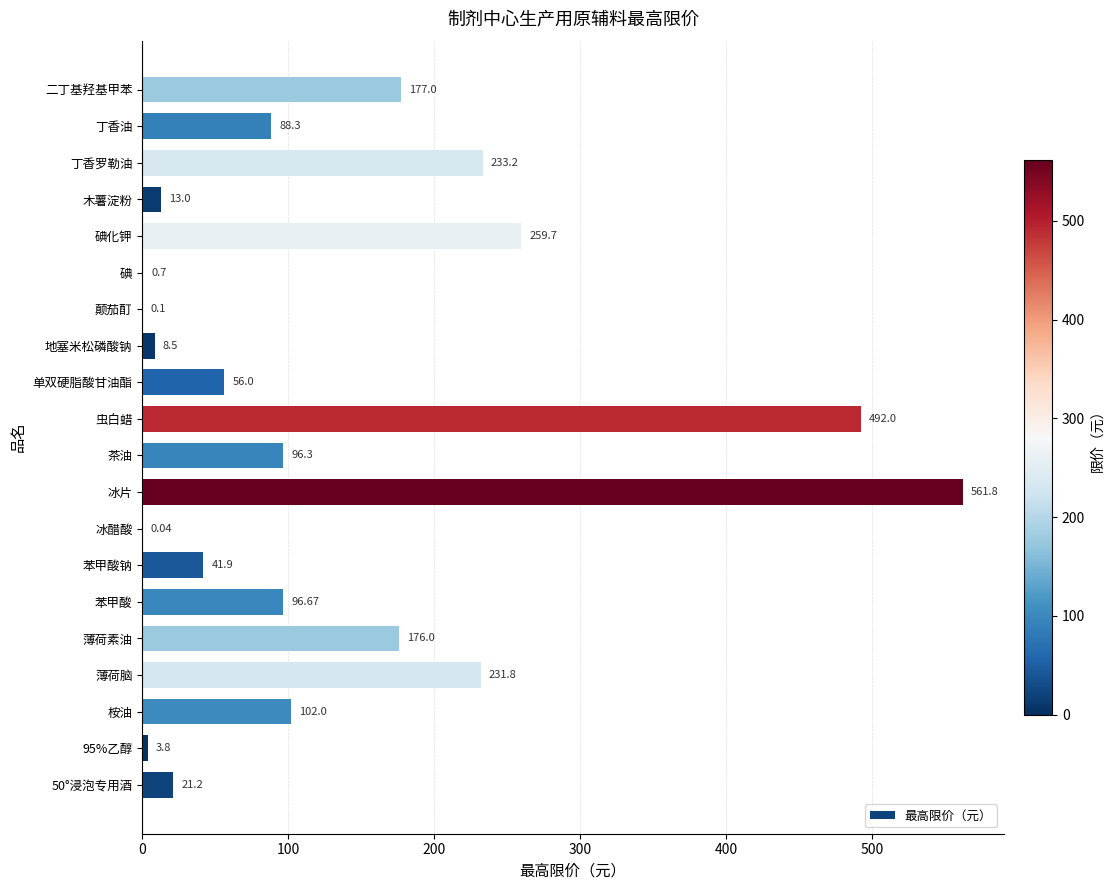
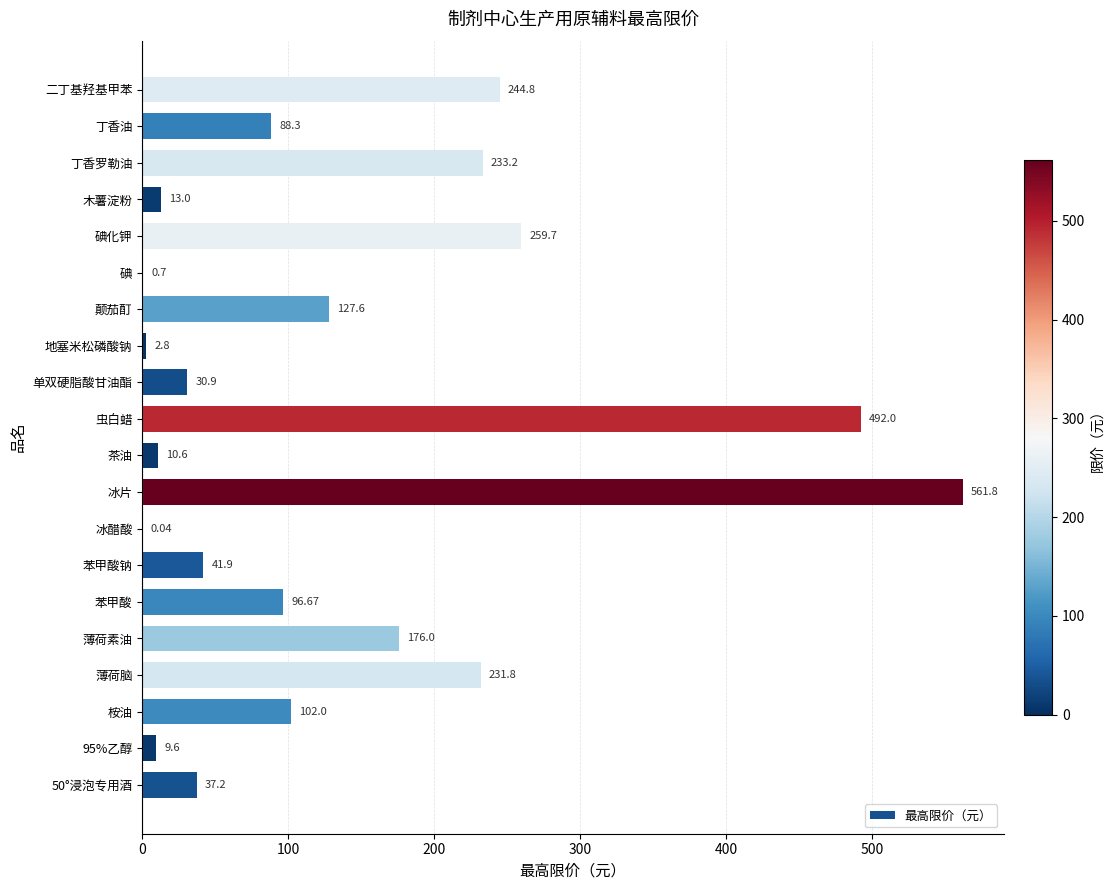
二丁基羟基甲苯: 177.0 -> 244.8
颠茄酊: 0.1 -> 127.6
地塞米松磷酸钠: 8.5 -> 2.8
单双硬脂酸甘油酯: 56.0 -> 30.9
茶油: 96.3 -> 10.6
95%乙醇: 3.8 -> 9.6
50°浸泡专用酒: 21.2 -> 37.2
